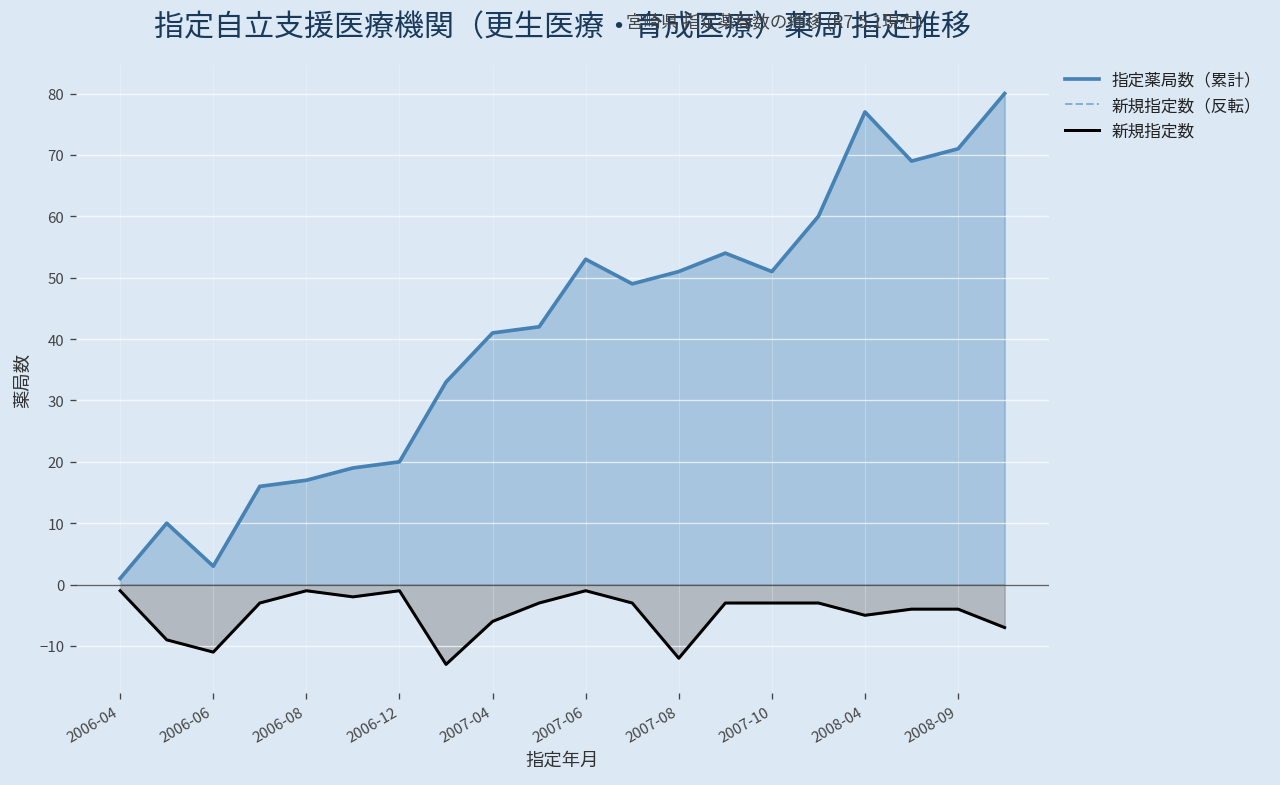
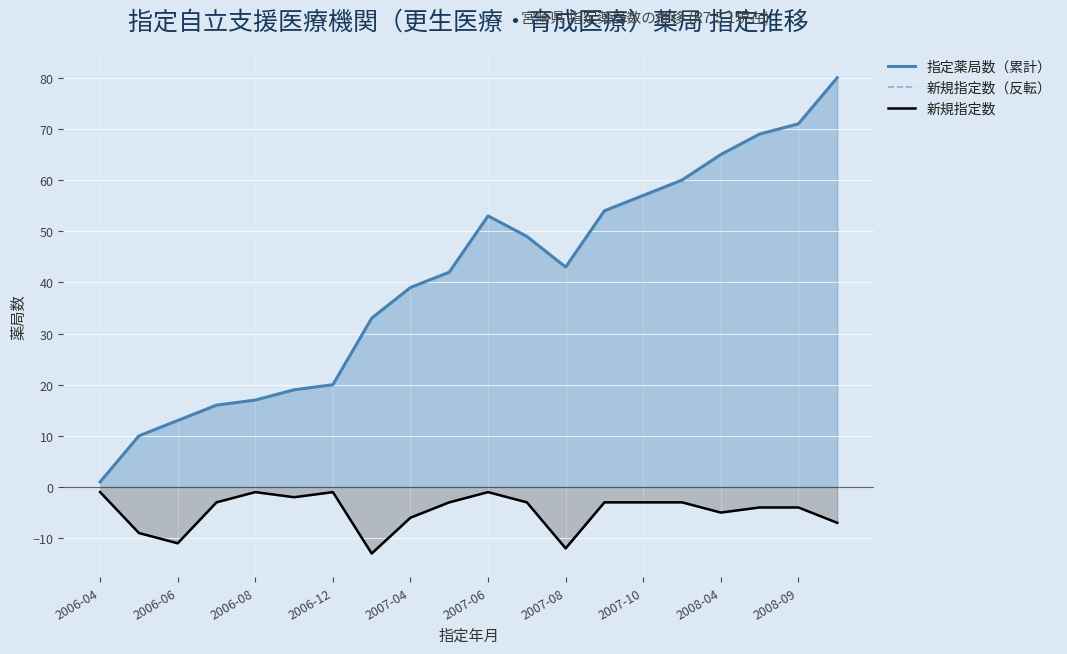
指定薬局数（累計）, 2006-06: 3 -> 13
指定薬局数（累計）, 2007-04: 41 -> 39
指定薬局数（累計）, 2007-08: 51 -> 43
指定薬局数（累計）, 2007-10: 51 -> 57
指定薬局数（累計）, 2008-04: 77 -> 65
